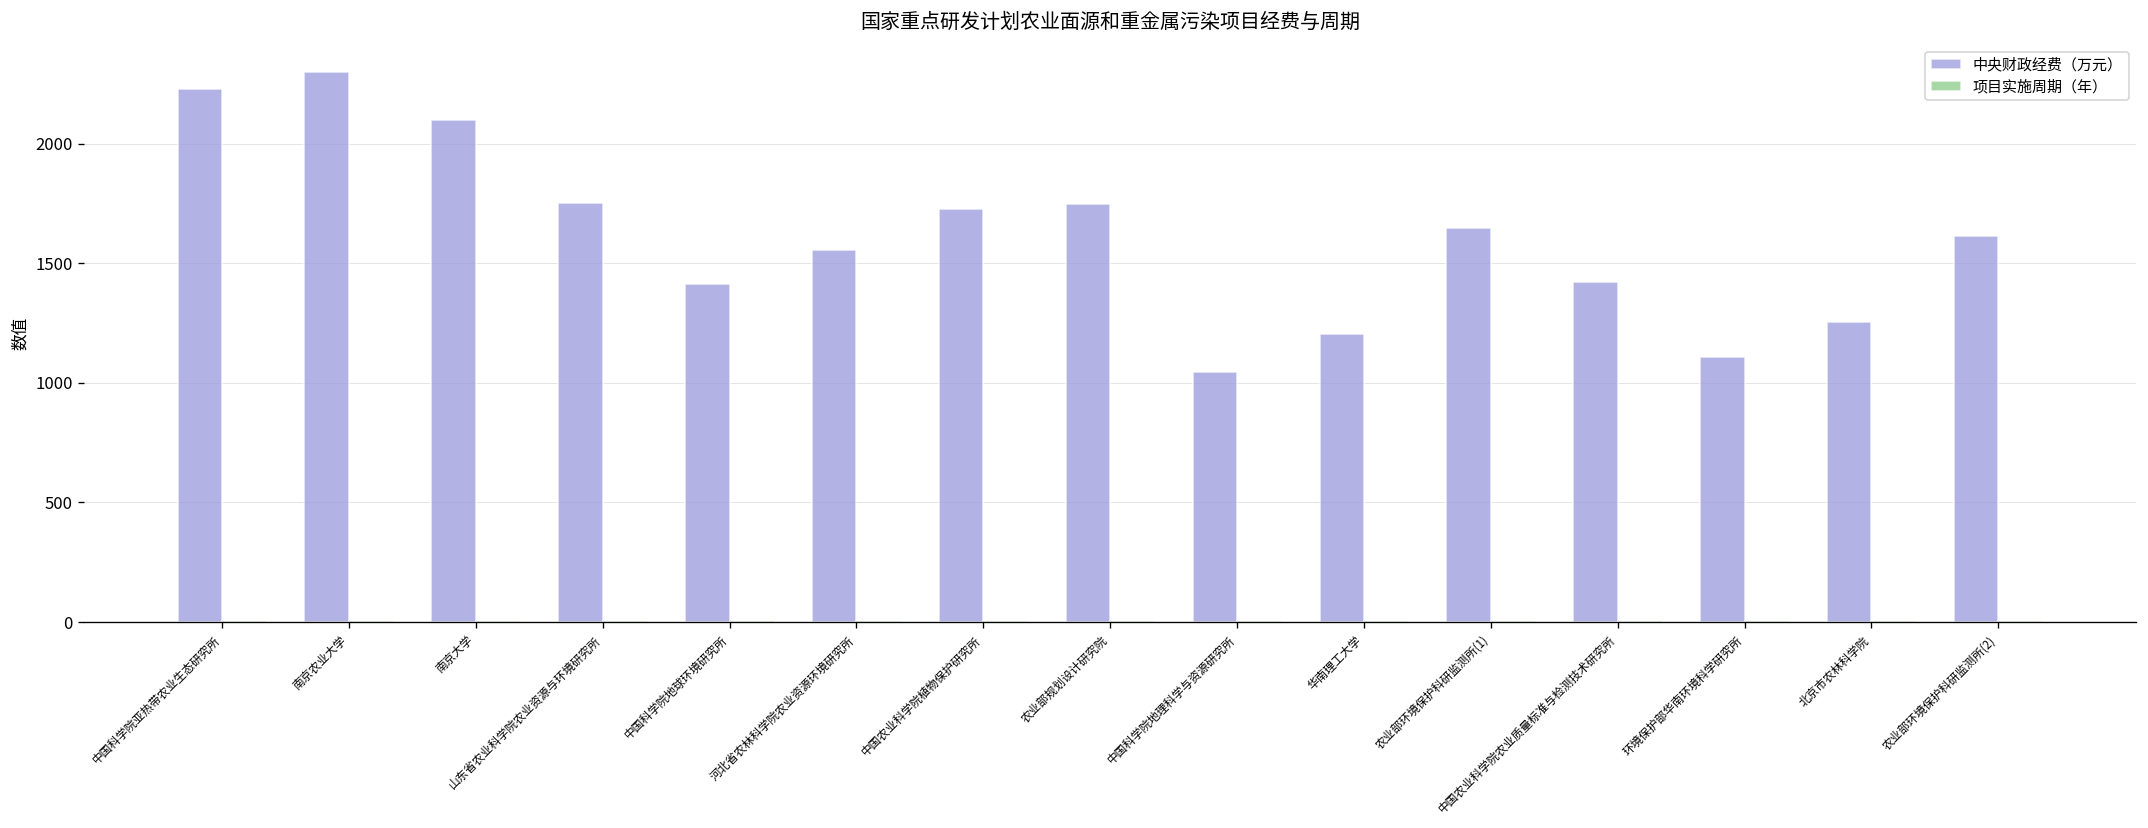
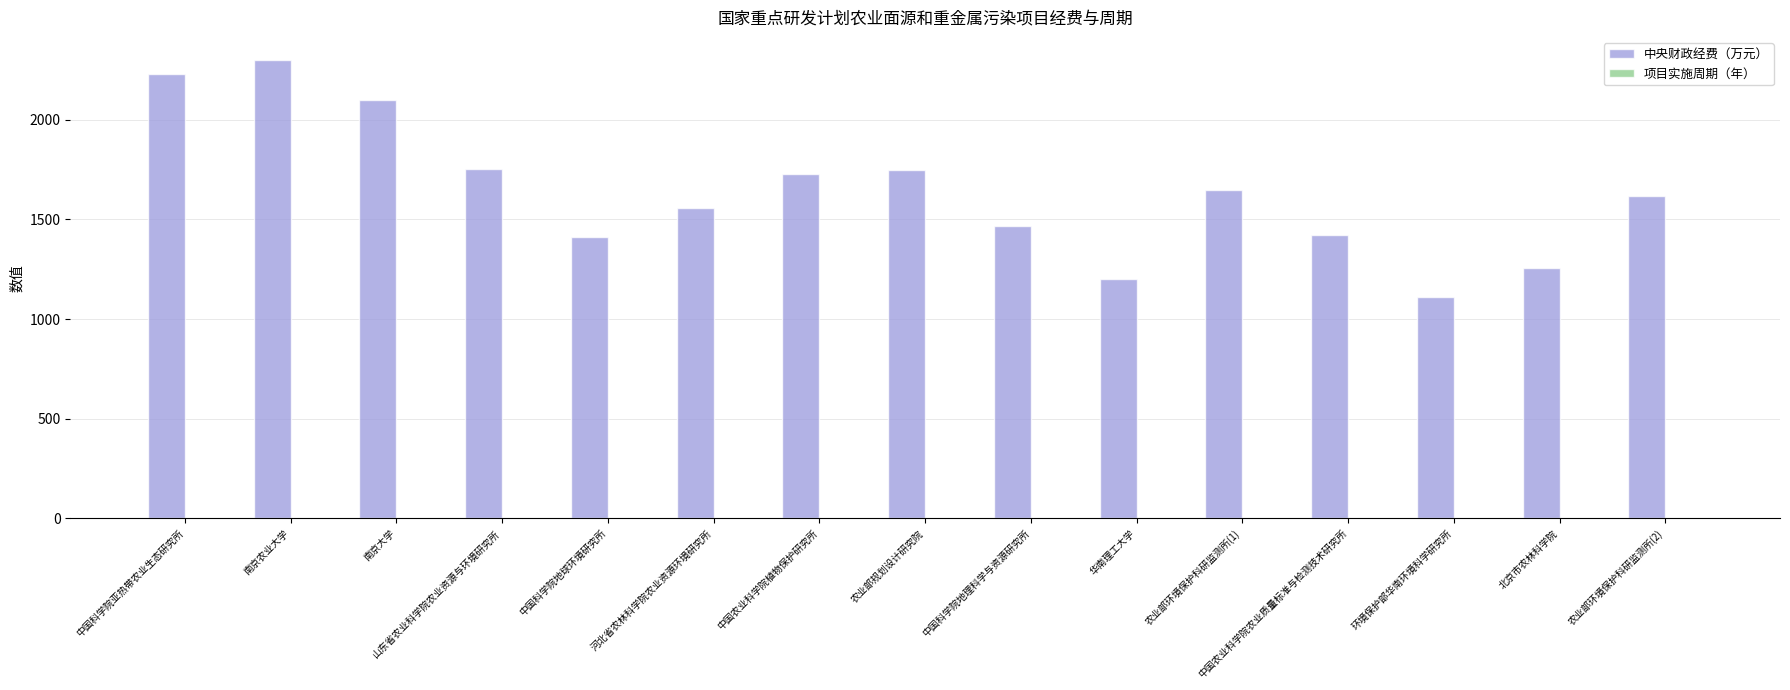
中央财政经费（万元）, 中国科学院地理科学与资源研究所: 1050 -> 1470
